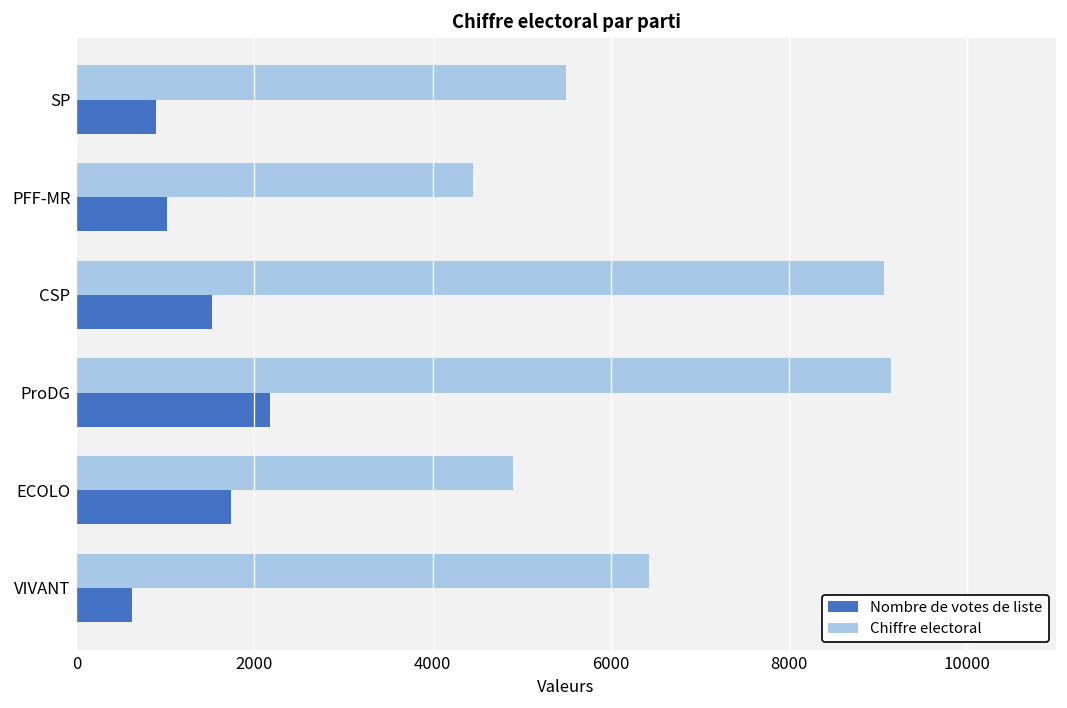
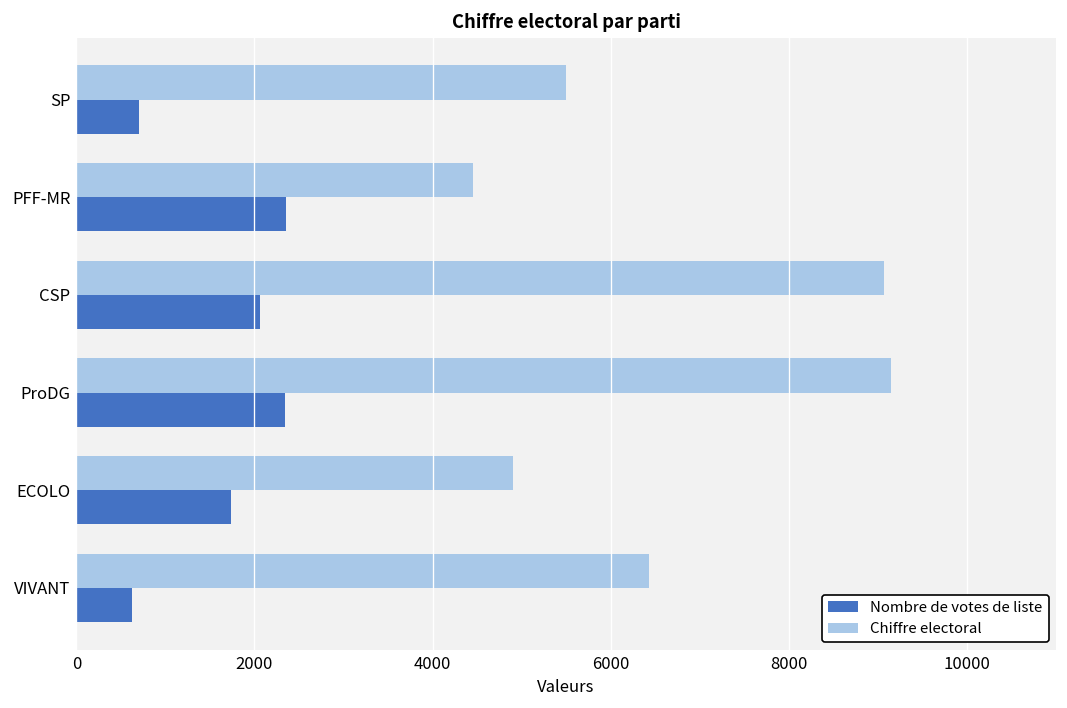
Nombre de votes de liste, SP: 900 -> 700
Nombre de votes de liste, PFF-MR: 1000 -> 2400
Nombre de votes de liste, CSP: 1500 -> 2100
Nombre de votes de liste, ProDG: 2200 -> 2300
